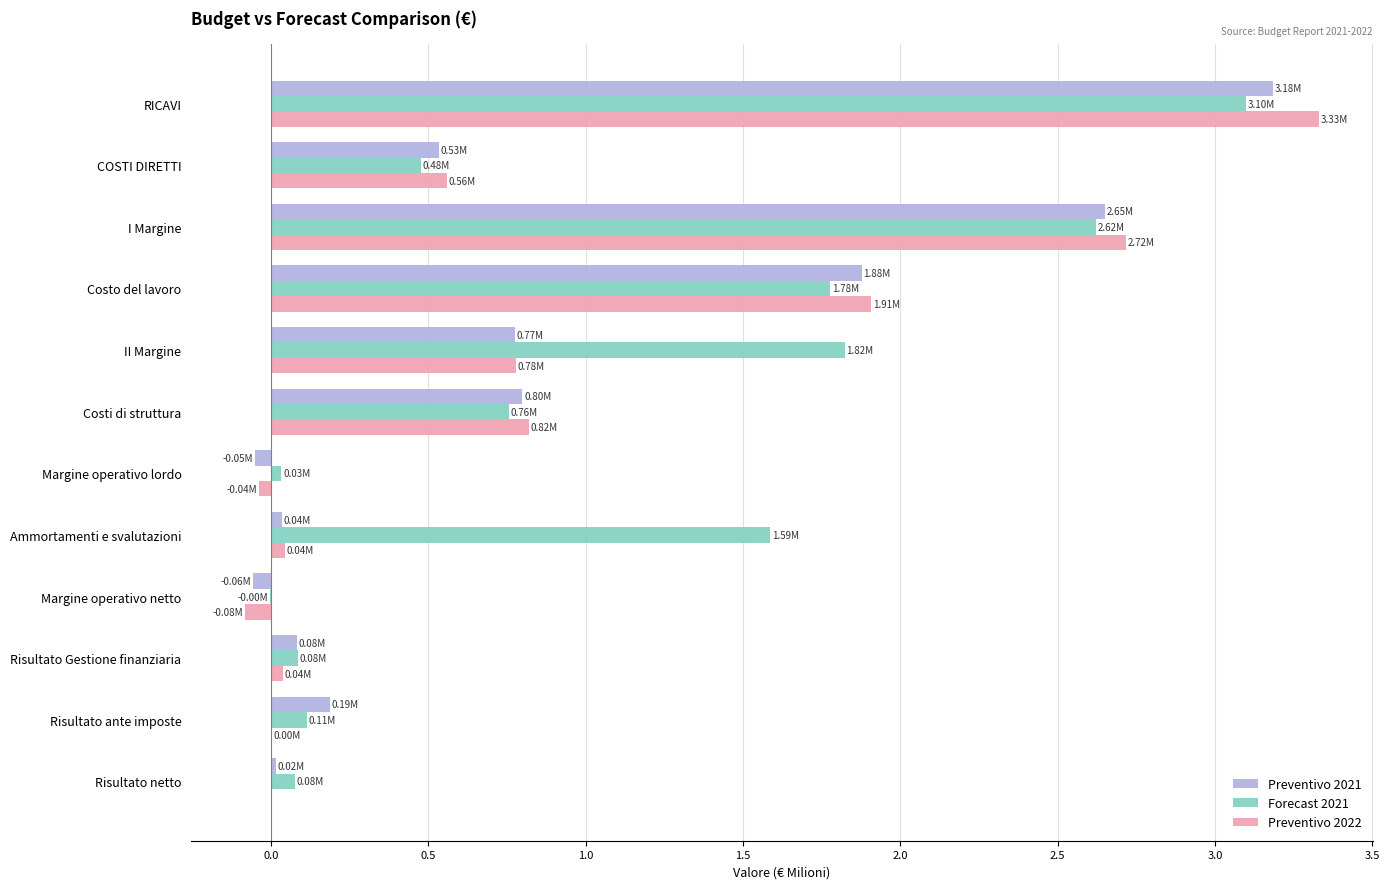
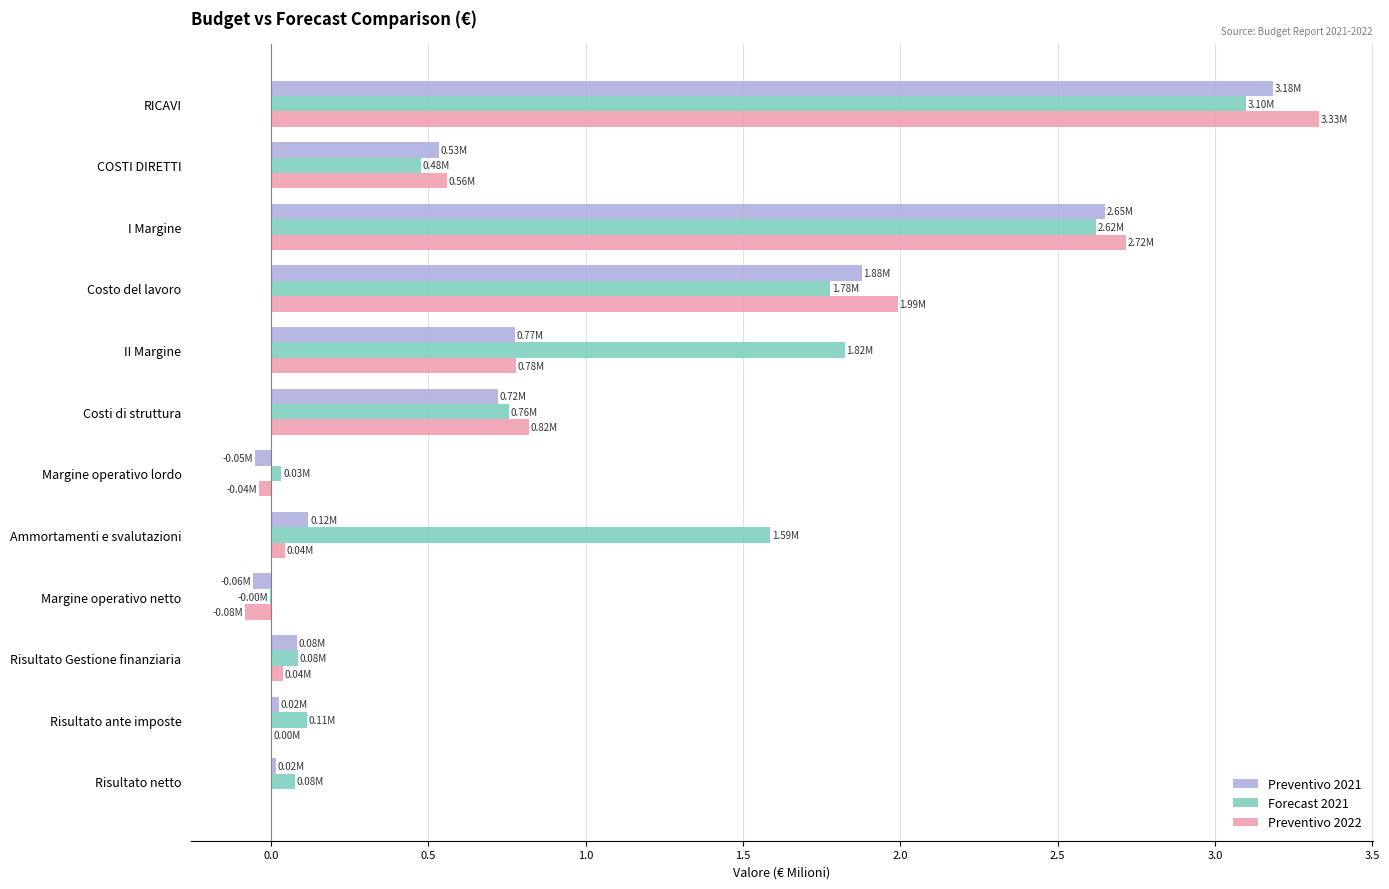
Preventivo 2022, Costo del lavoro: 1.91M -> 1.99M
Preventivo 2021, Costi di struttura: 0.80M -> 0.72M
Preventivo 2021, Ammortamenti e svalutazioni: 0.04M -> 0.12M
Preventivo 2021, Risultato ante imposte: 0.19M -> 0.02M
